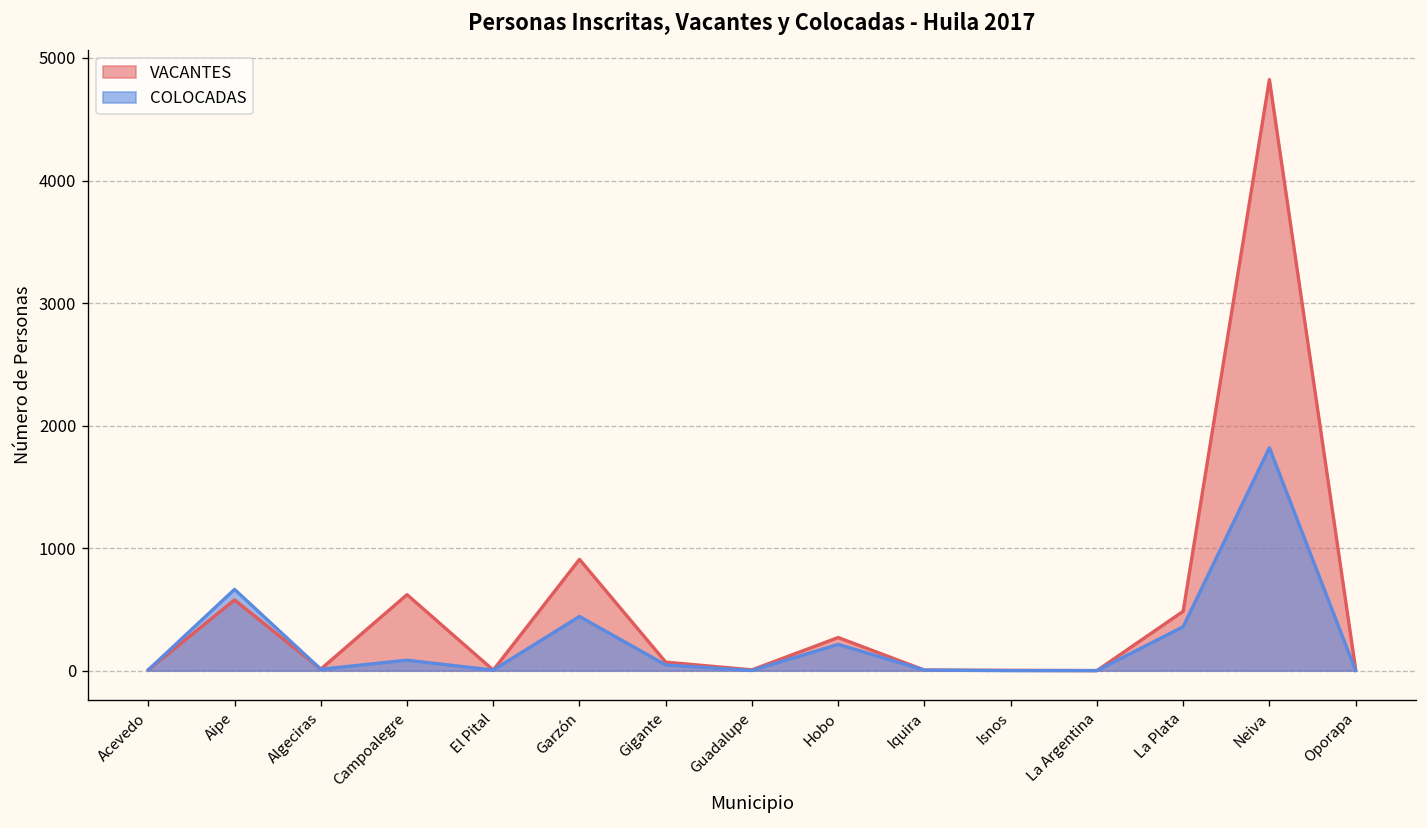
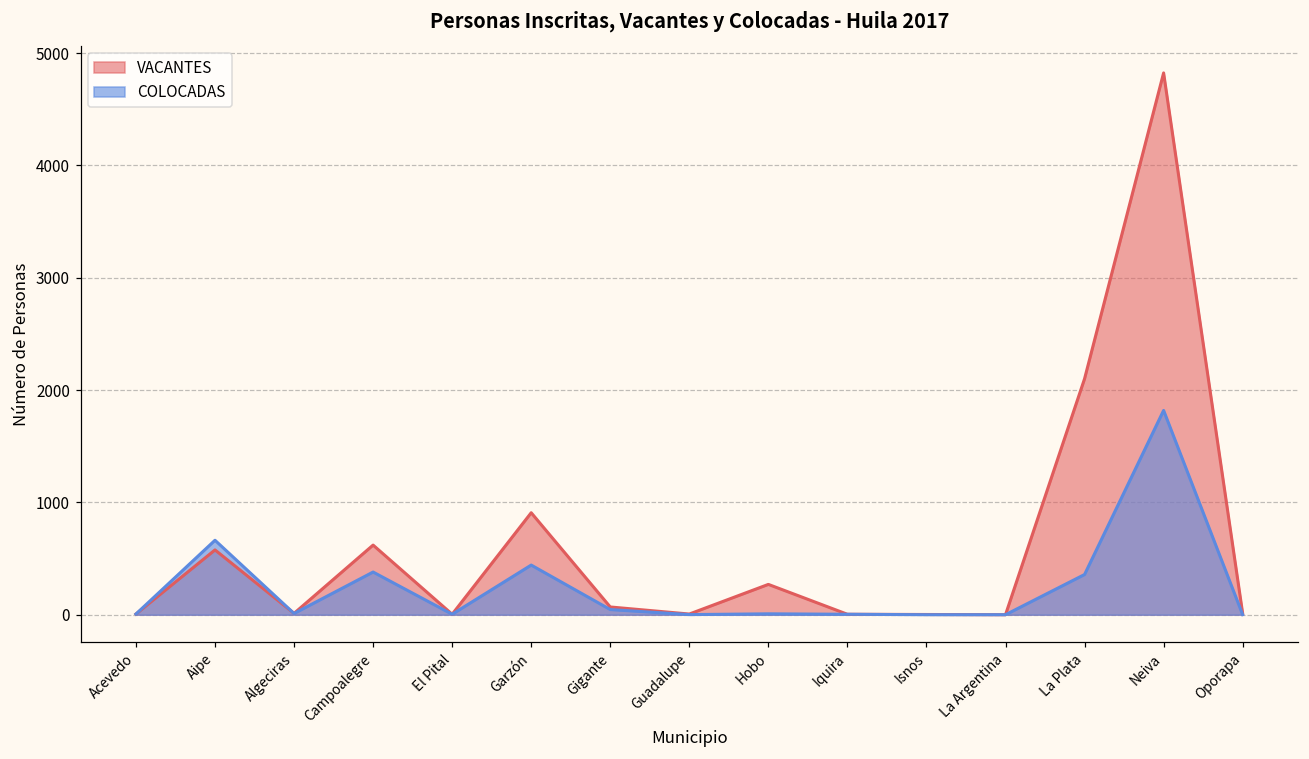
COLOCADAS, Campoalegre: 90 -> 380
COLOCADAS, Hobo: 210 -> 10
VACANTES, La Plata: 480 -> 2100
